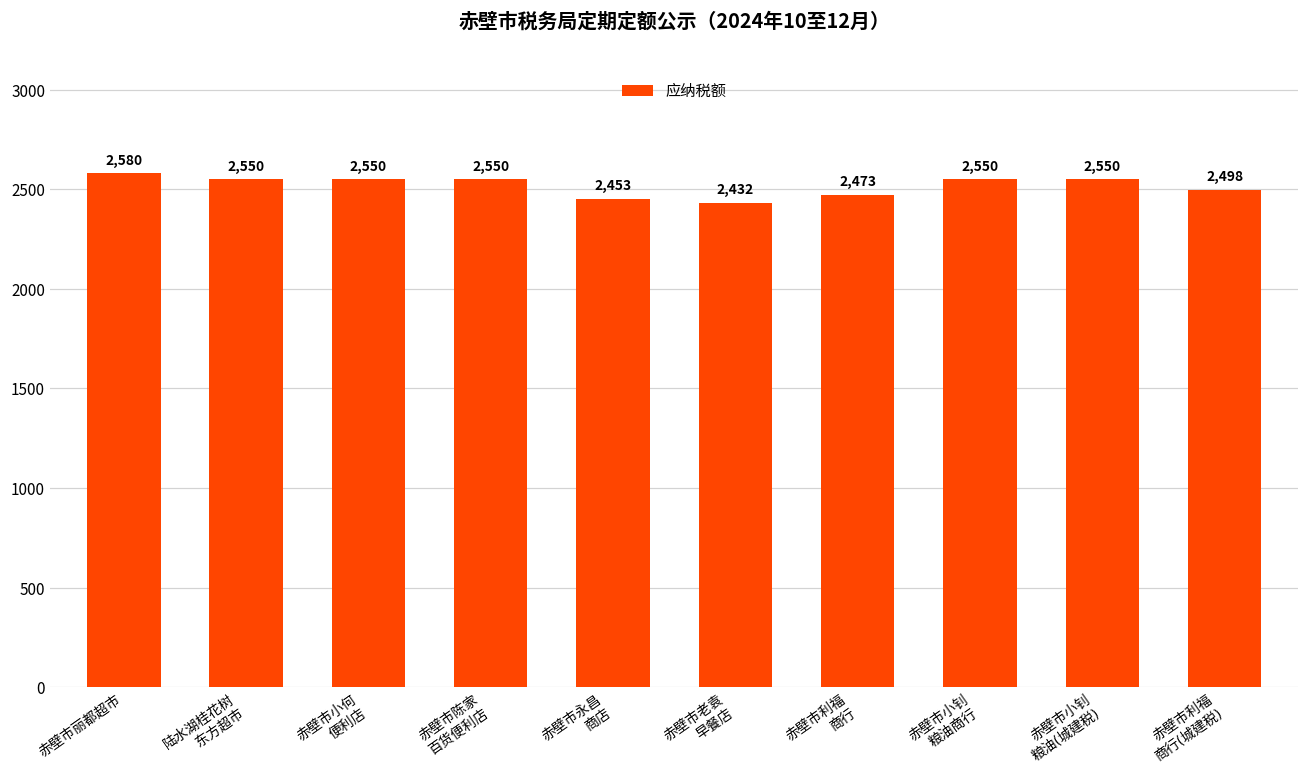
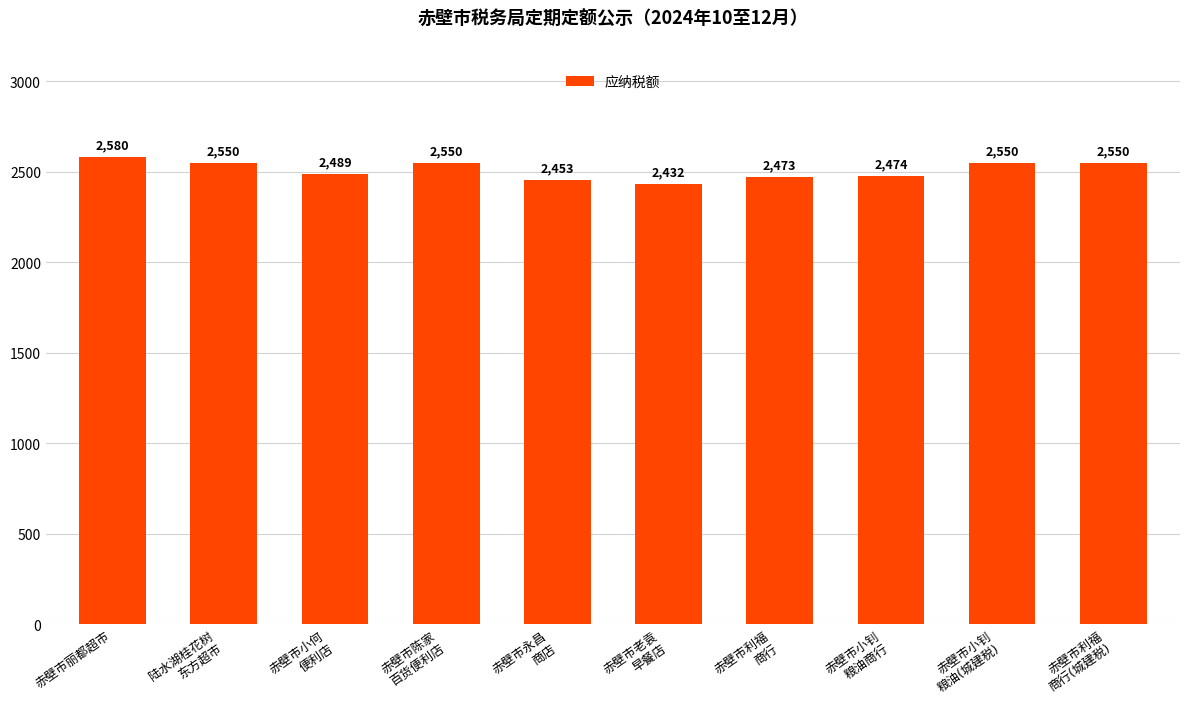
赤壁市小何 便利店: 2,550 -> 2,489
赤壁市小钊 粮油商行: 2,550 -> 2,474
赤壁市利福 商行(城建税): 2,498 -> 2,550
